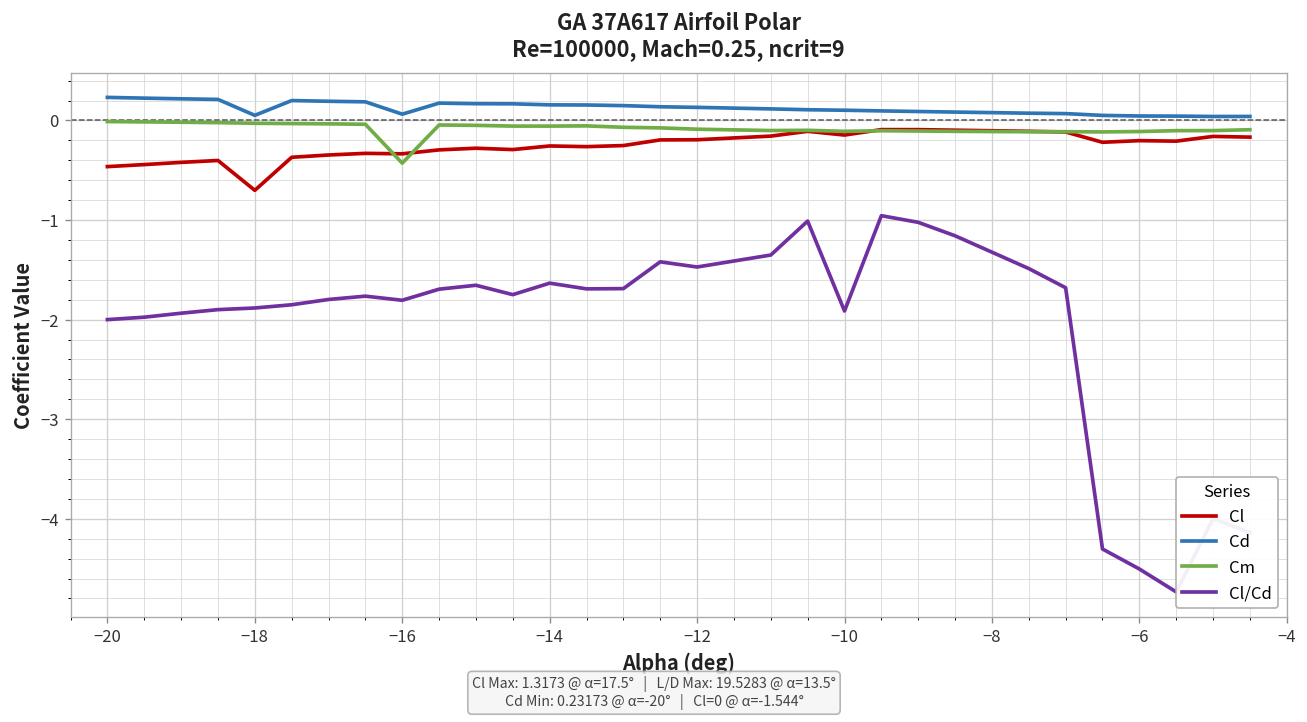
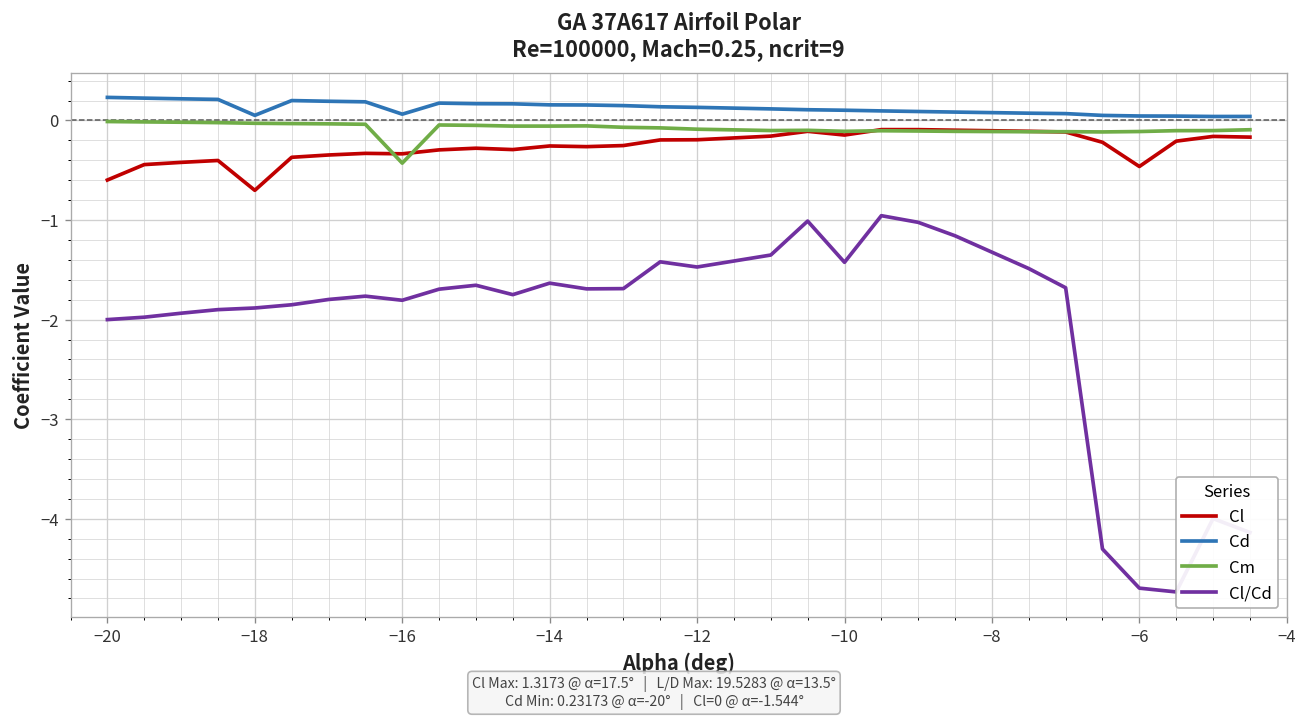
Cl, −20: -0.5 -> -0.6
Cl/Cd, −10: -1.9 -> -1.4
Cl, −6: -0.2 -> -0.5
Cl/Cd, −6: -4.5 -> -4.7
